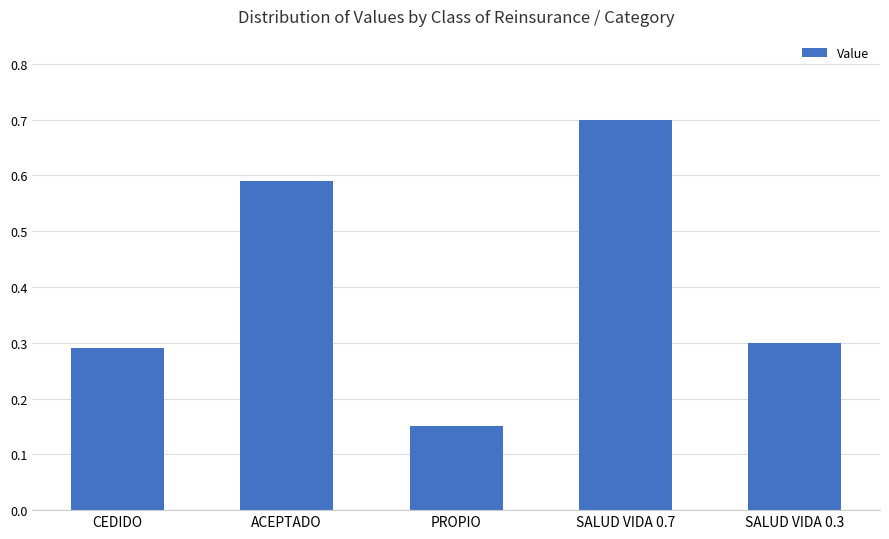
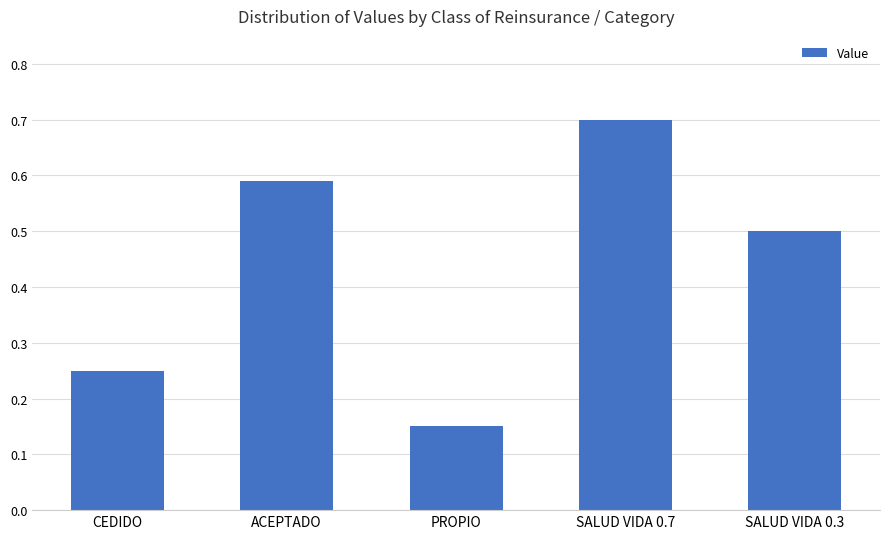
CEDIDO: 0.29 -> 0.25
SALUD VIDA 0.3: 0.3 -> 0.5
